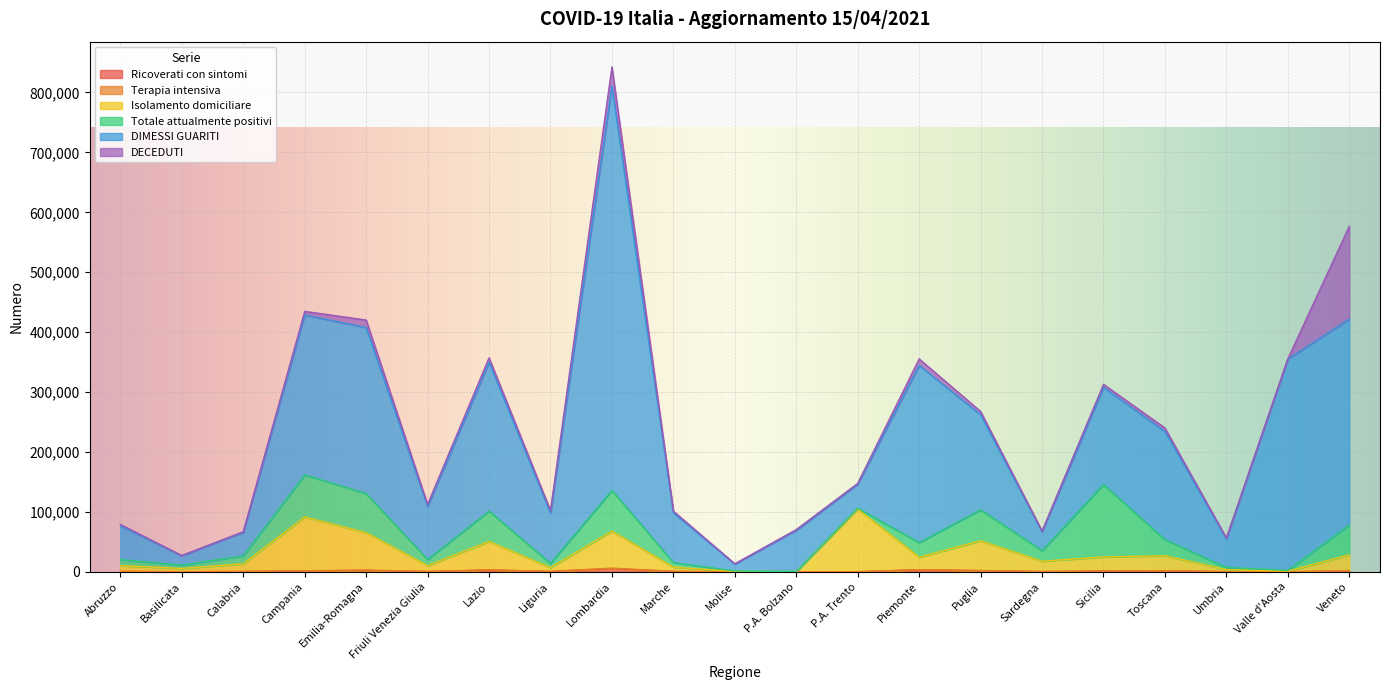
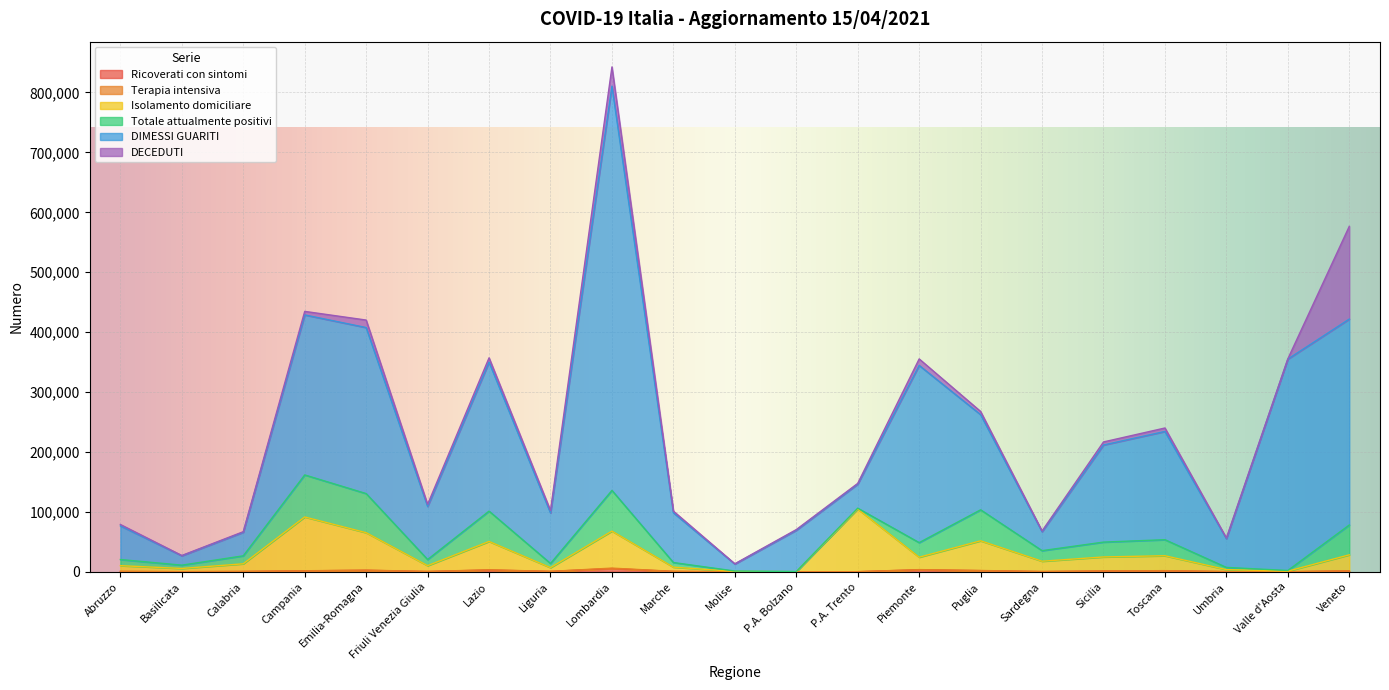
Totale attualmente positivi, Sicilia: 120,000 -> 20,000
